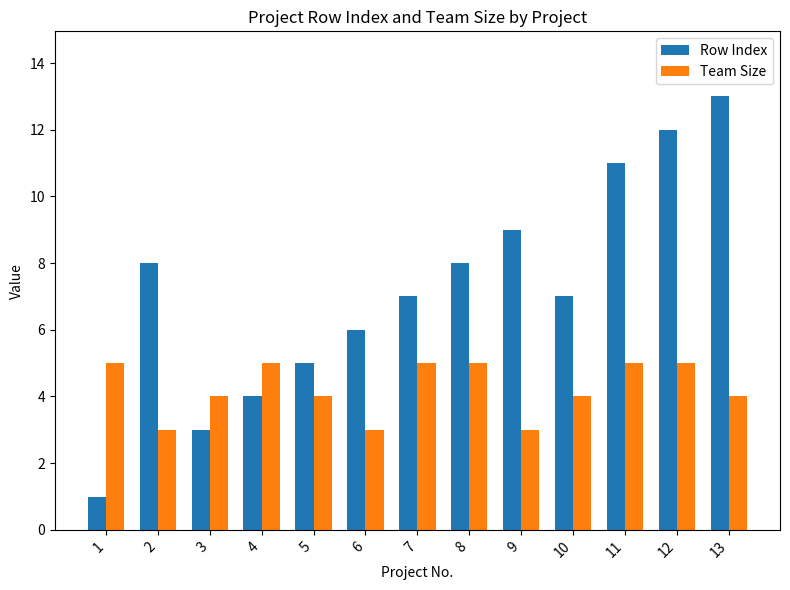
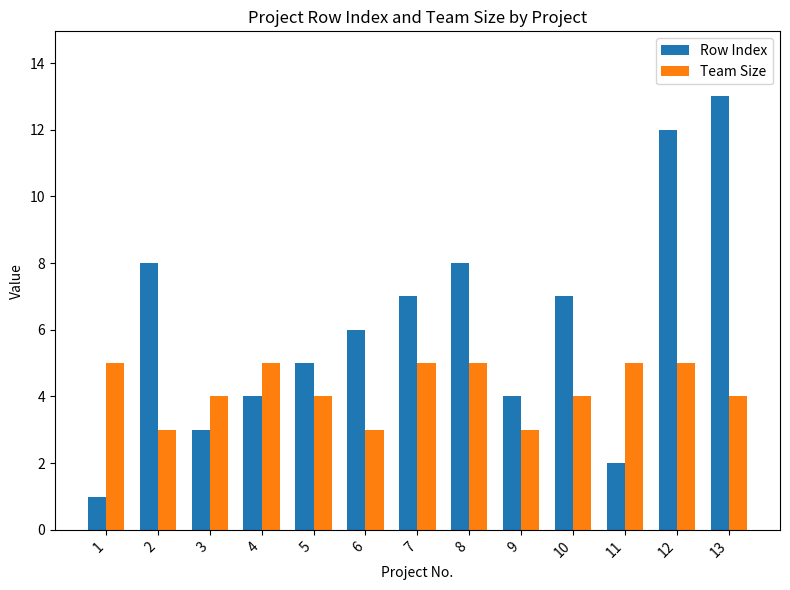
Row Index, 9: 9 -> 4
Row Index, 11: 11 -> 2
